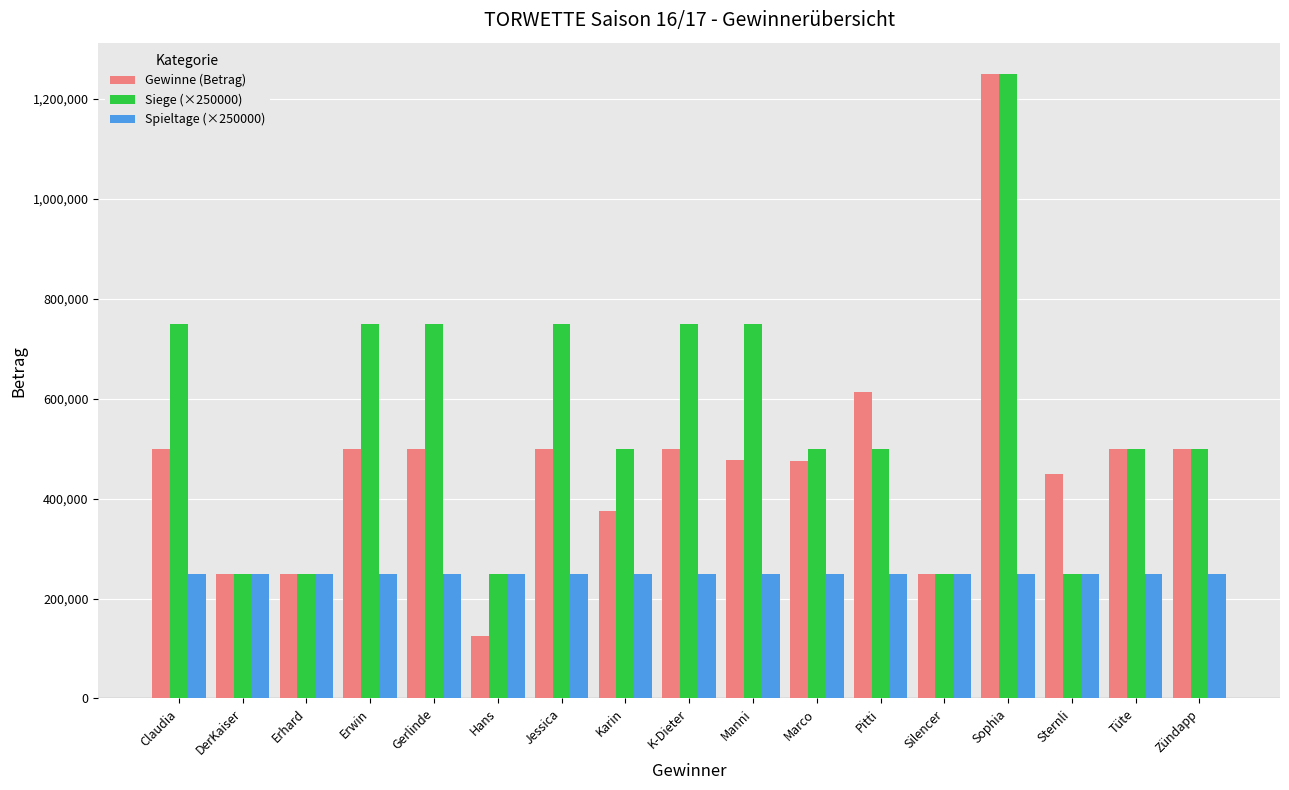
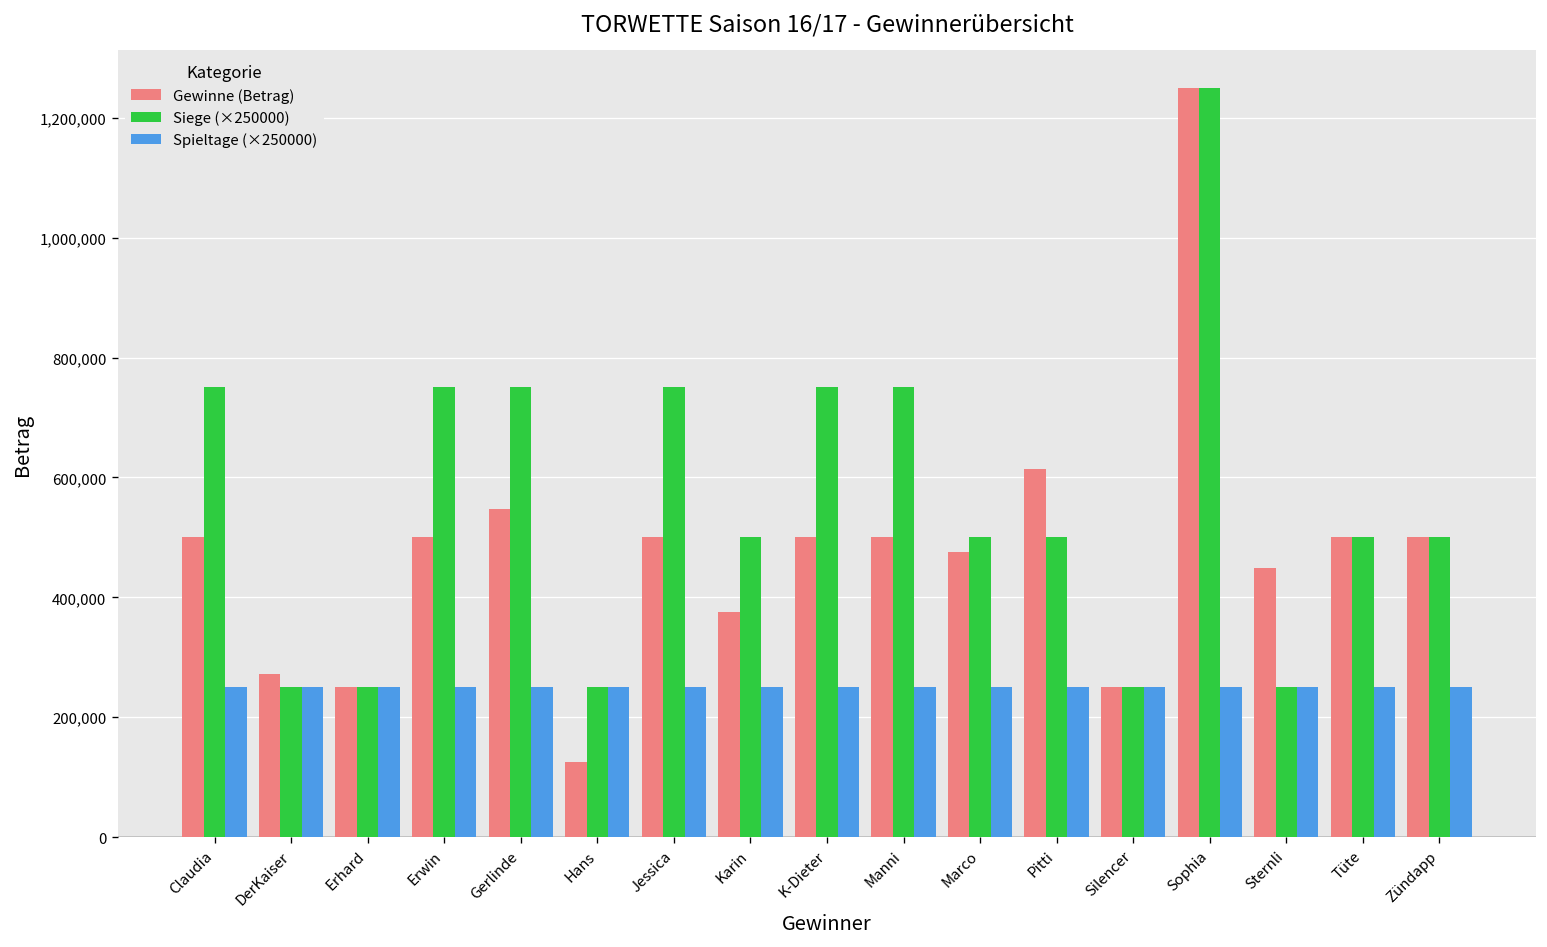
Gewinne (Betrag), DerKaiser: 250,000 -> 270,000
Gewinne (Betrag), Gerlinde: 500,000 -> 550,000
Gewinne (Betrag), Manni: 480,000 -> 500,000
